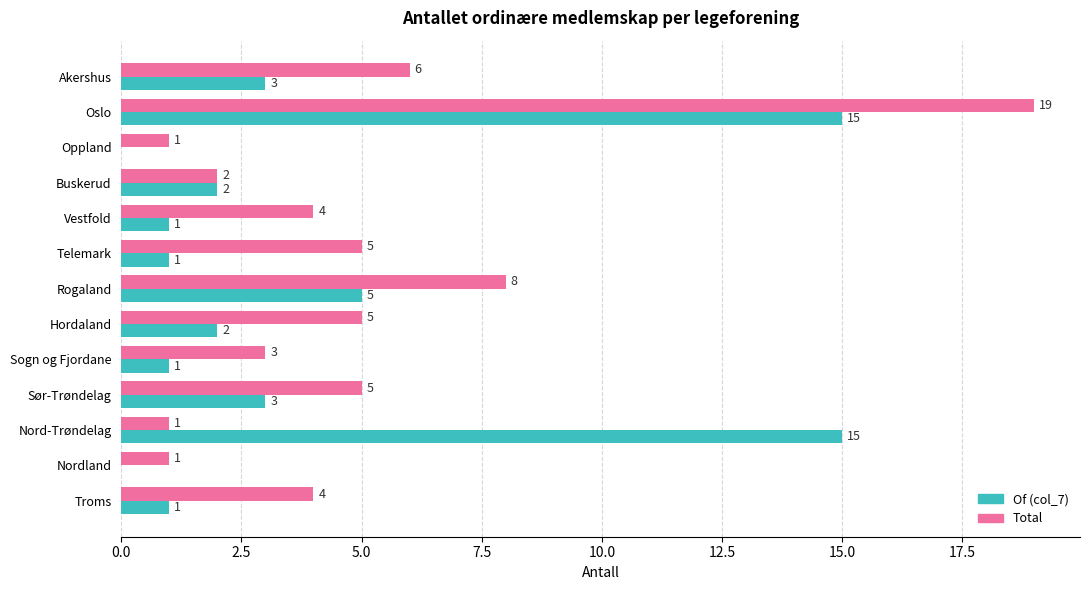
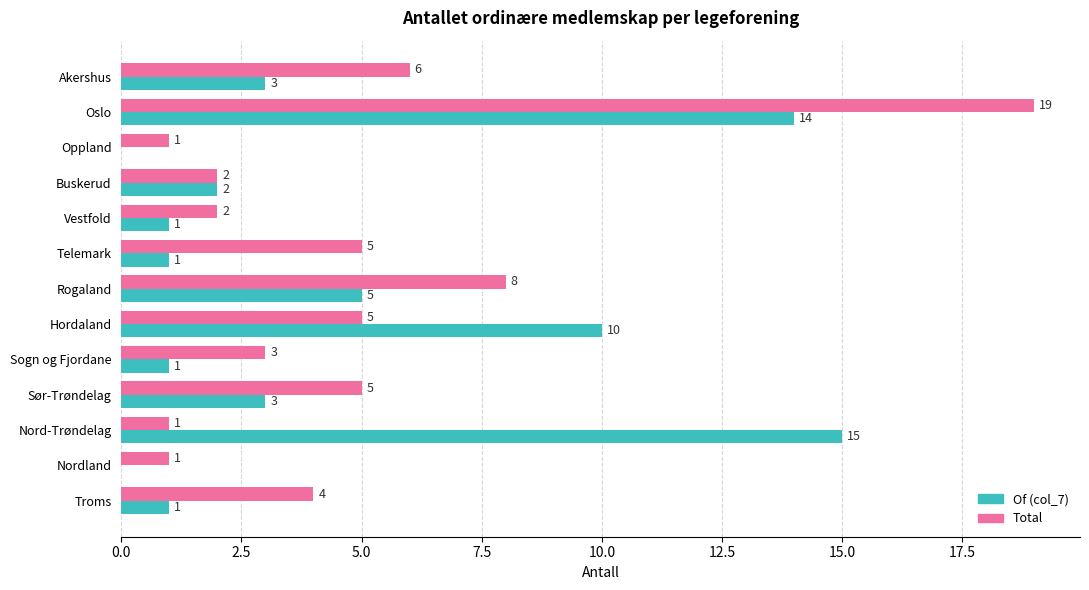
Of (col_7), Oslo: 15 -> 14
Total, Vestfold: 4 -> 2
Of (col_7), Hordaland: 2 -> 10
